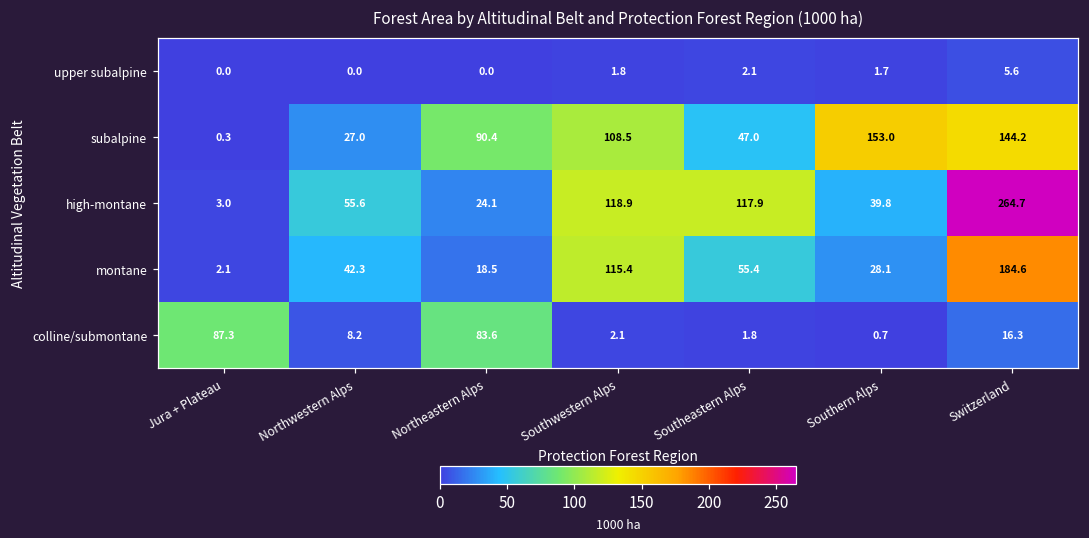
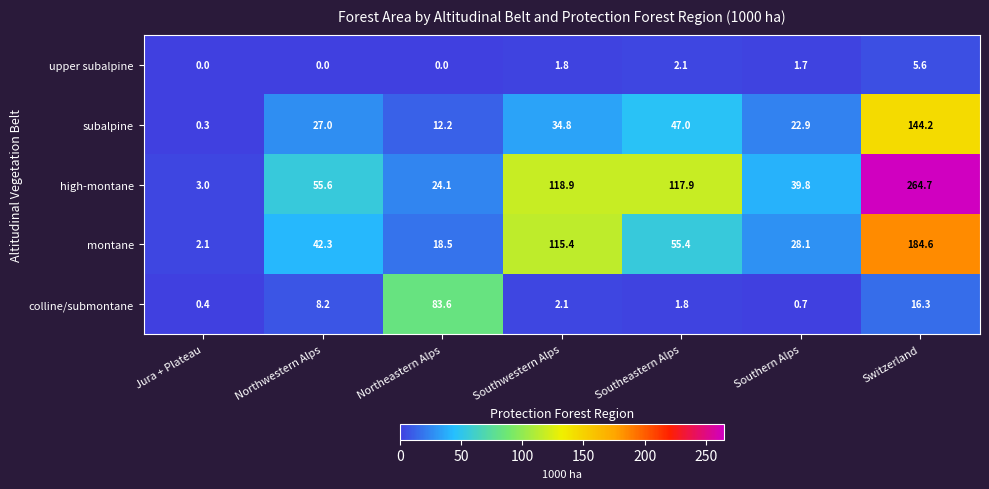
subalpine, Northeastern Alps: 90.4 -> 12.2
subalpine, Southwestern Alps: 108.5 -> 34.8
subalpine, Southern Alps: 153.0 -> 22.9
colline/submontane, Jura + Plateau: 87.3 -> 0.4
